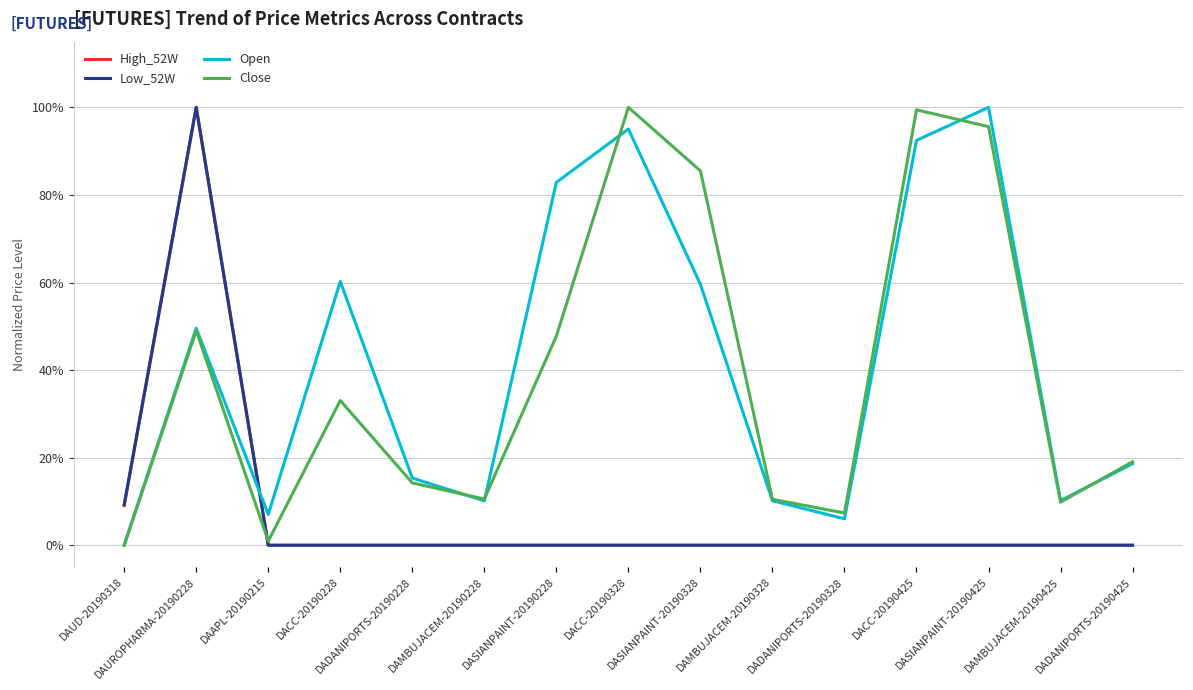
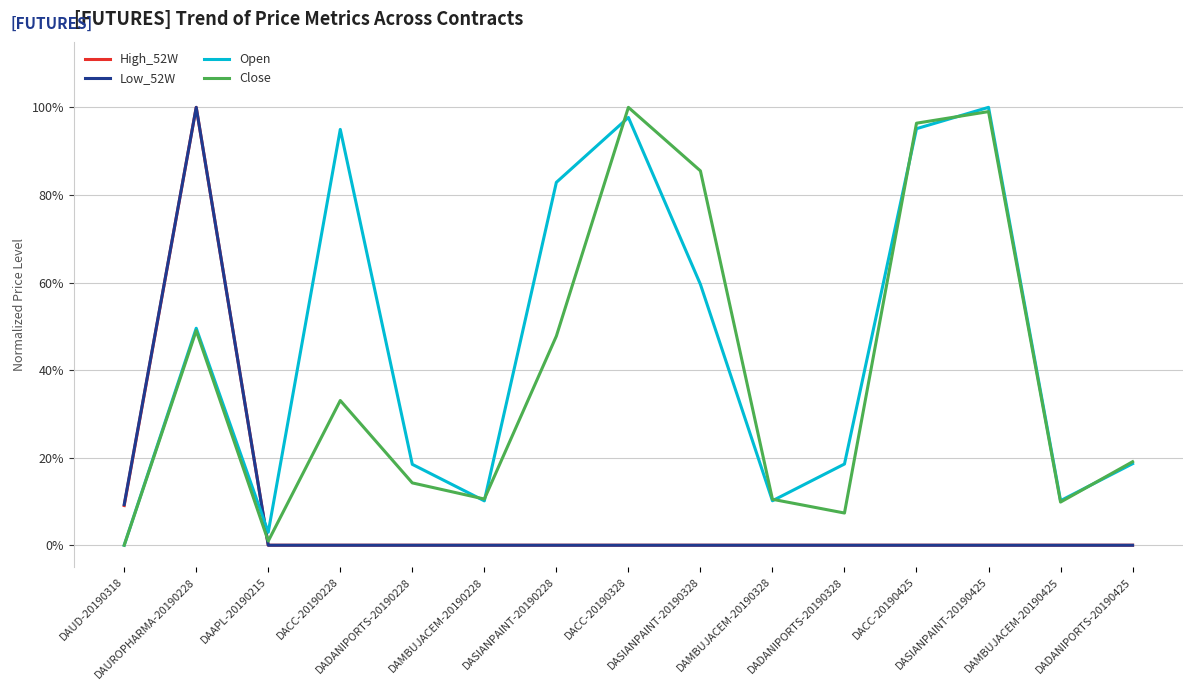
Open, DAAPL-20190215: 7% -> 3%
Open, DACC-20190228: 60% -> 95%
Open, DADANIPORTS-20190228: 15% -> 18%
Open, DACC-20190328: 95% -> 98%
Open, DADANIPORTS-20190328: 6% -> 19%
Open, DACC-20190425: 92% -> 95%
Close, DACC-20190425: 99% -> 96%
Close, DASIANPAINT-20190425: 96% -> 99%
